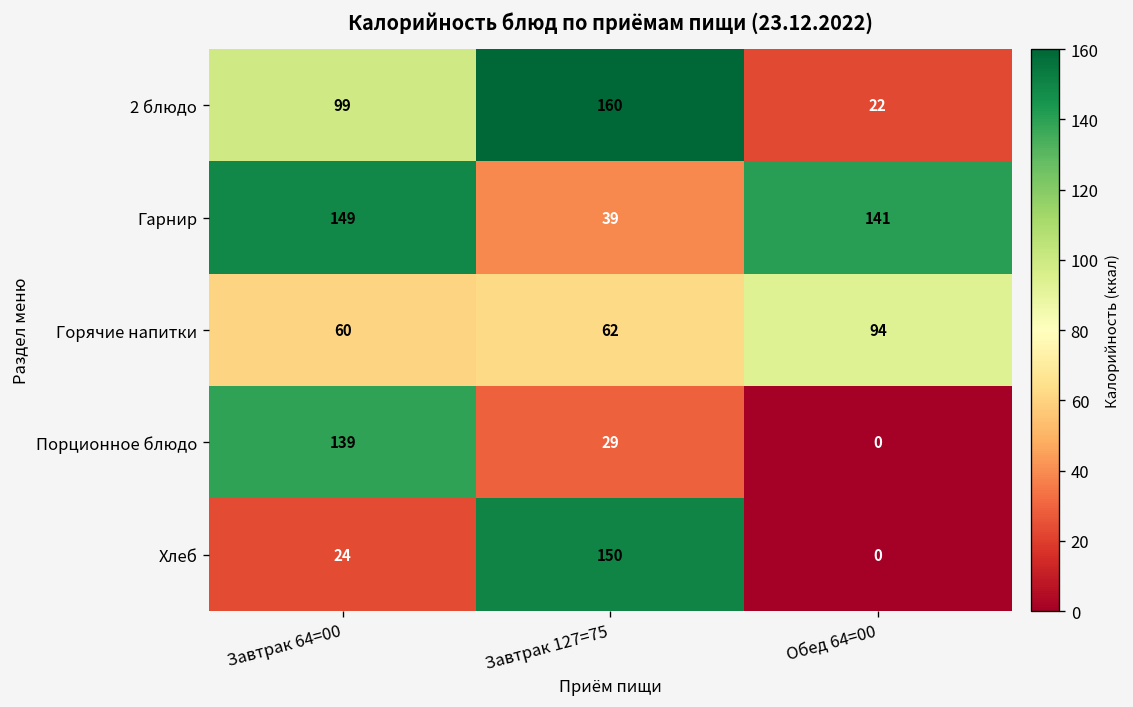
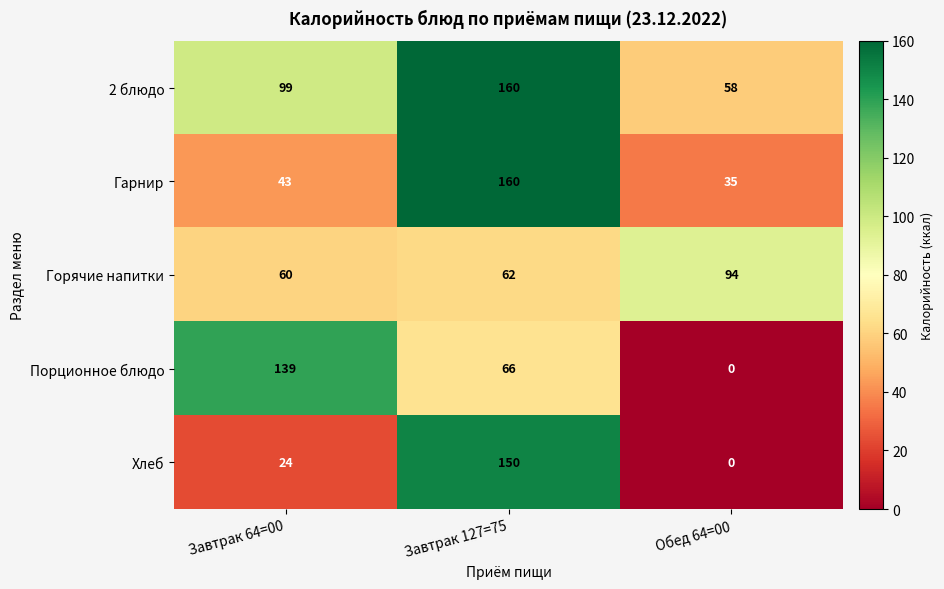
2 блюдо, Обед 64=00: 22 -> 58
Гарнир, Завтрак 64=00: 149 -> 43
Гарнир, Завтрак 127=75: 39 -> 160
Гарнир, Обед 64=00: 141 -> 35
Порционное блюдо, Завтрак 127=75: 29 -> 66
